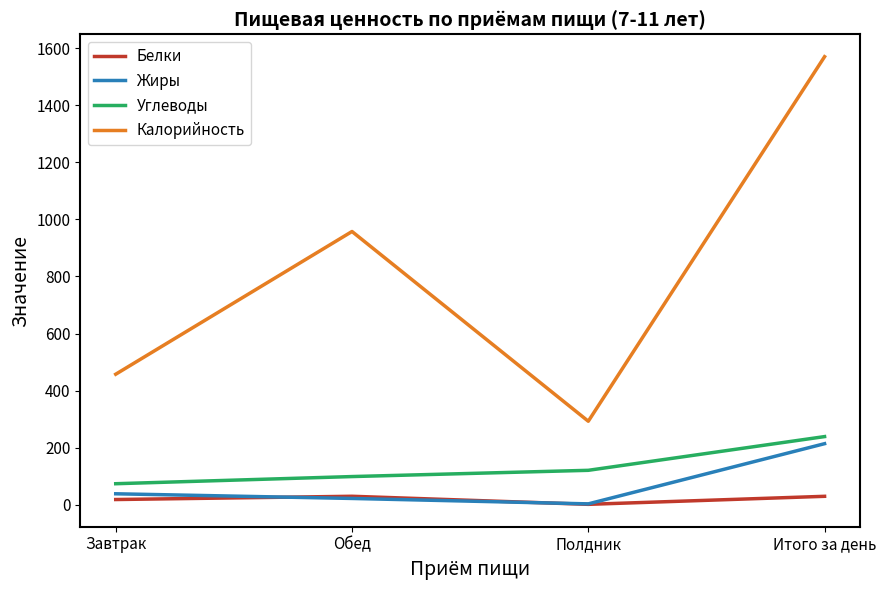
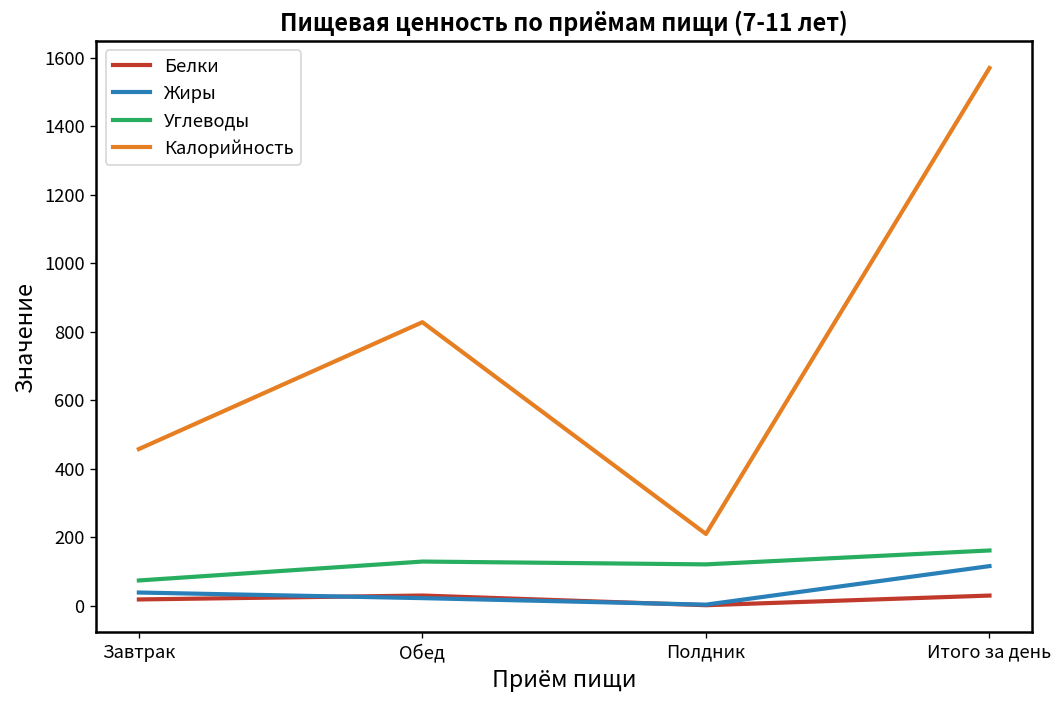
Углеводы, Обед: 100 -> 130
Калорийность, Обед: 960 -> 830
Калорийность, Полдник: 290 -> 210
Жиры, Итого за день: 210 -> 120
Углеводы, Итого за день: 240 -> 160
